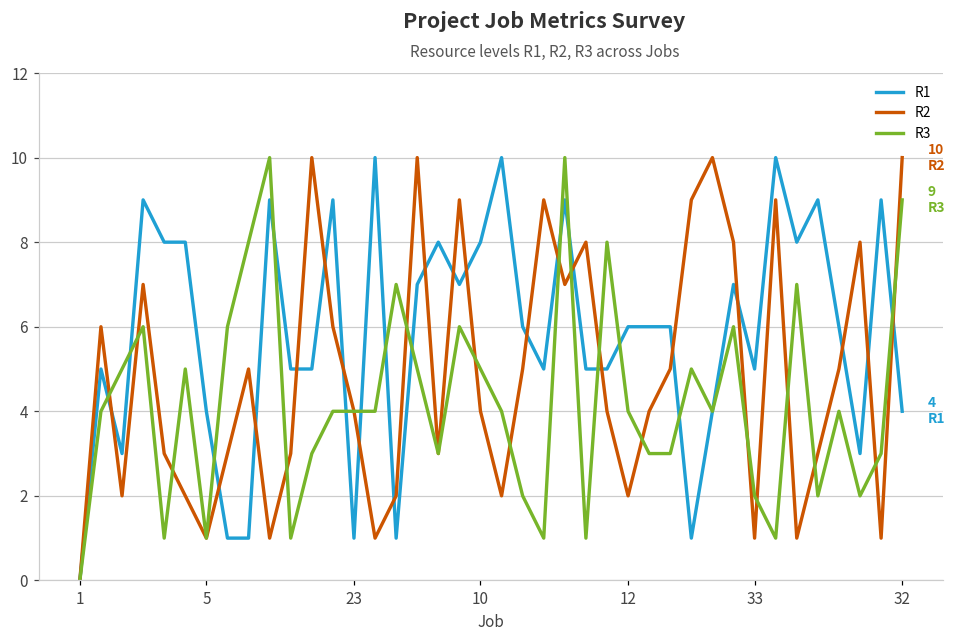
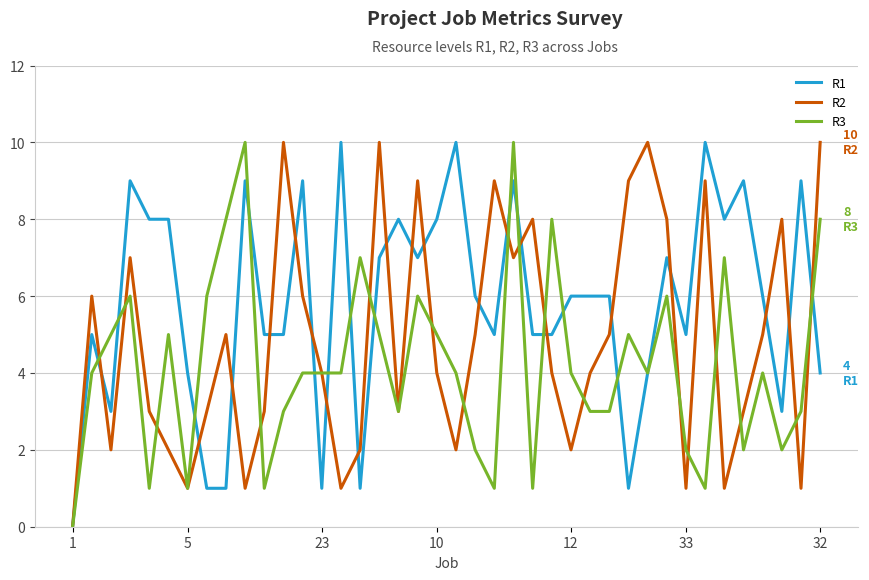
R3, 32: 9 -> 8
